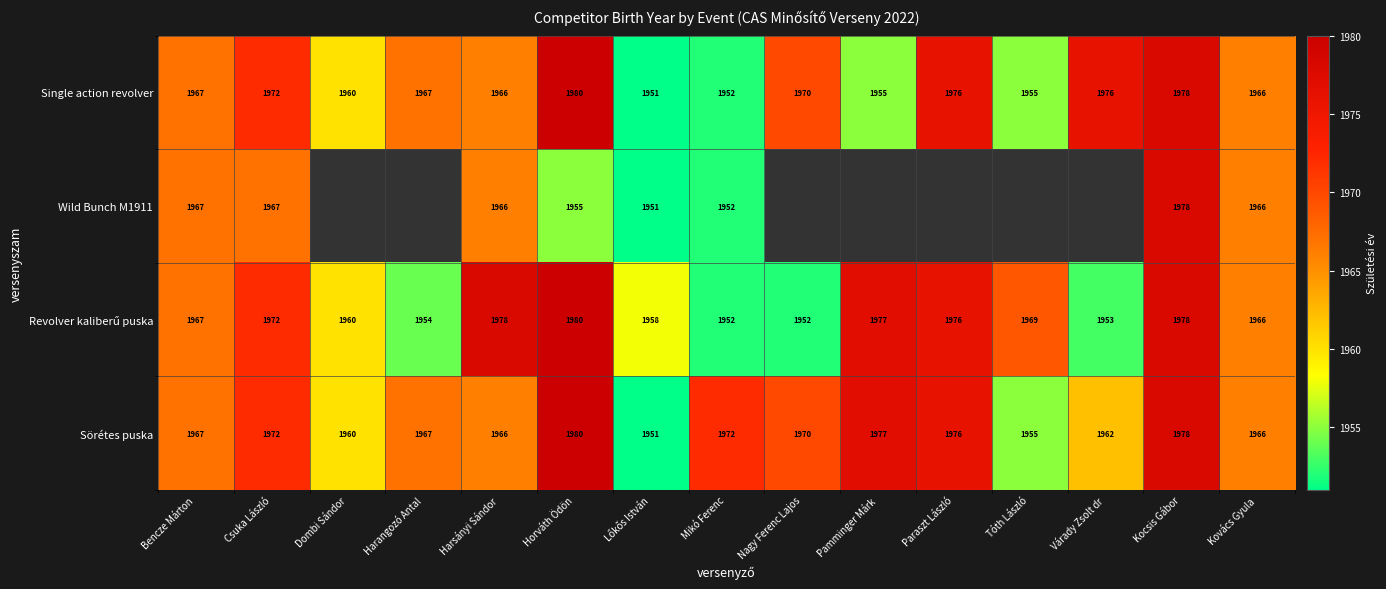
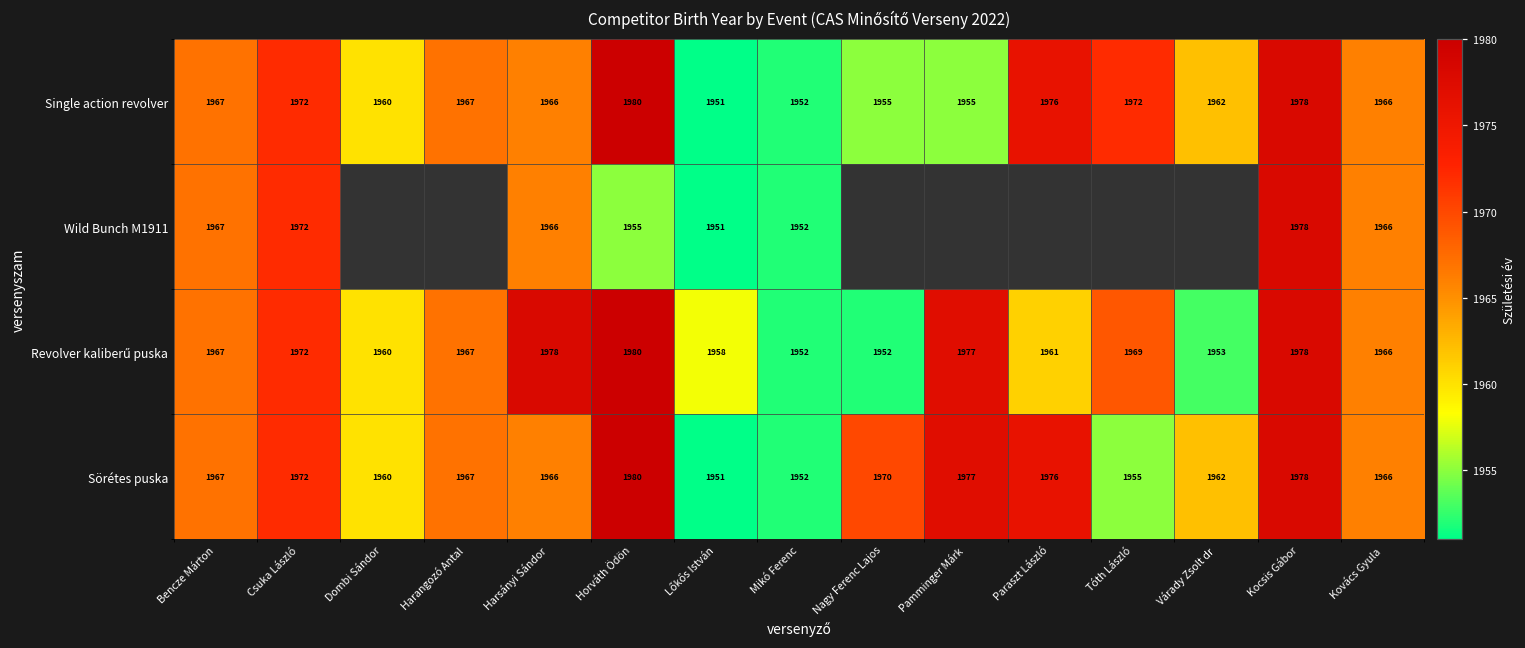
Single action revolver, Nagy Ferenc Lajos: 1970 -> 1955
Single action revolver, Tóth László: 1955 -> 1972
Single action revolver, Várady Zsolt dr: 1976 -> 1962
Wild Bunch M1911, Csuka László: 1967 -> 1972
Revolver kaliberű puska, Harangozó Antal: 1954 -> 1967
Revolver kaliberű puska, Paraszt László: 1976 -> 1961
Sörétes puska, Mikó Ferenc: 1972 -> 1952
